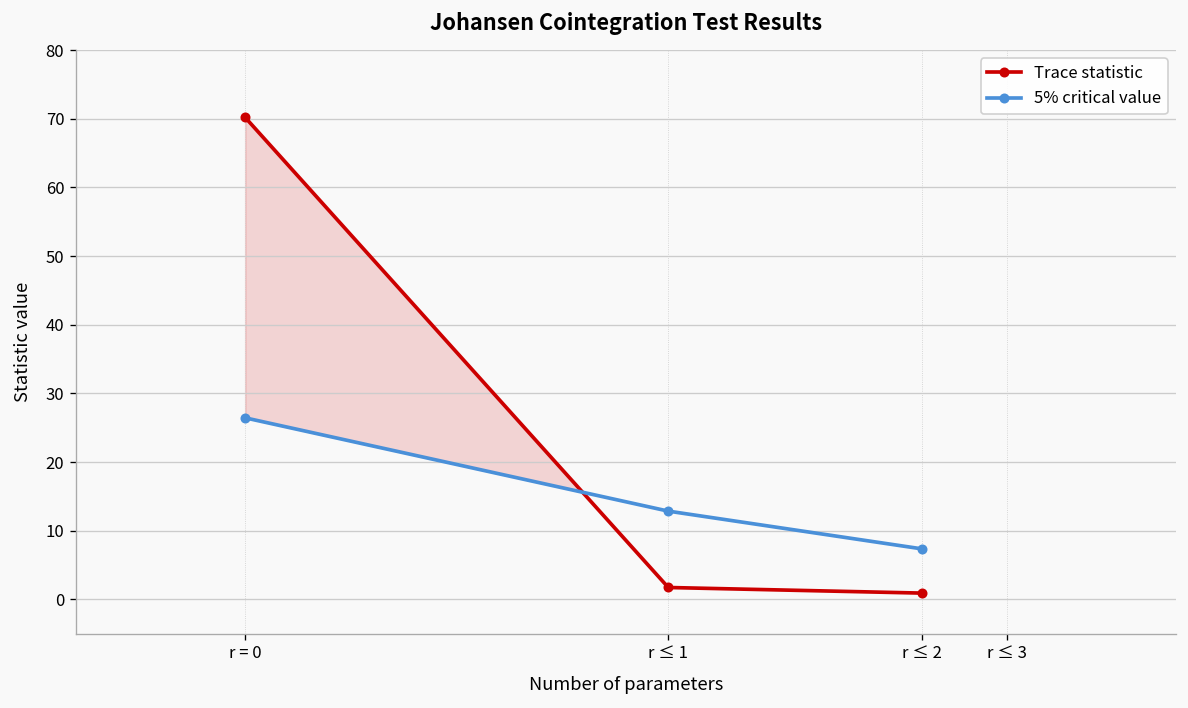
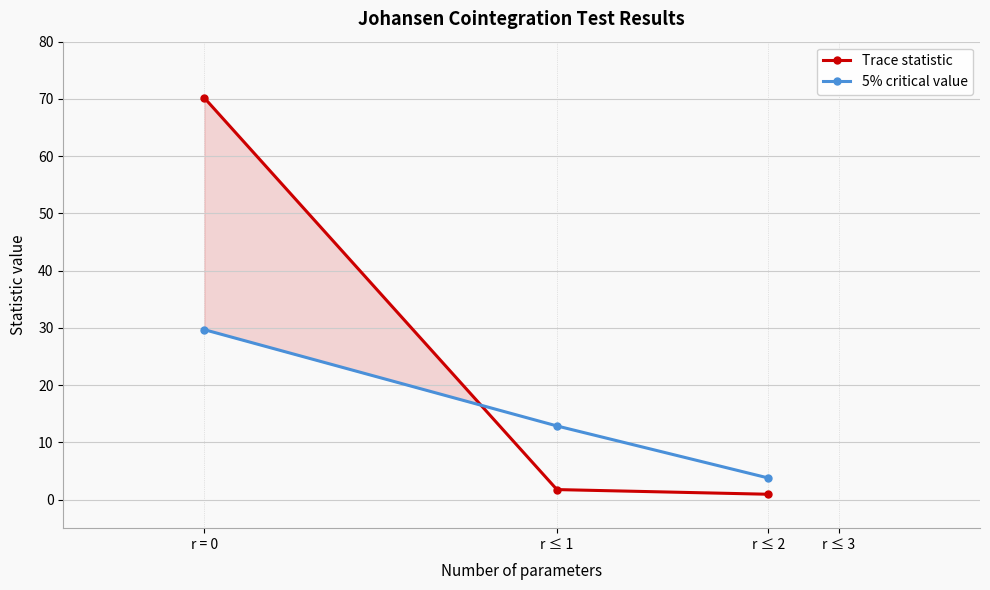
5% critical value, r = 0: 26 -> 30
5% critical value, r ≤ 2: 7 -> 4
